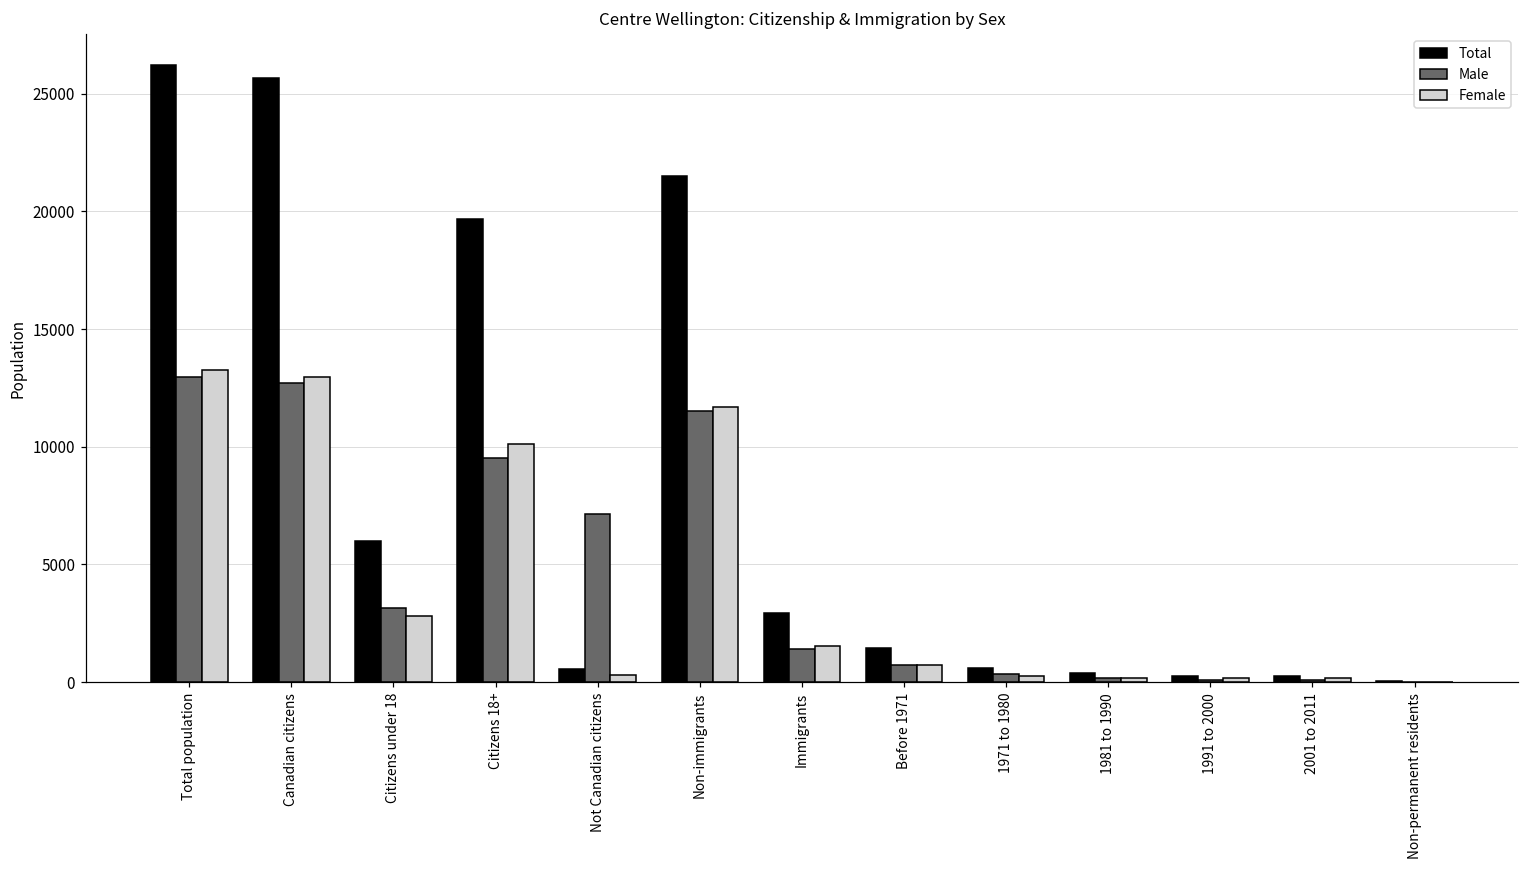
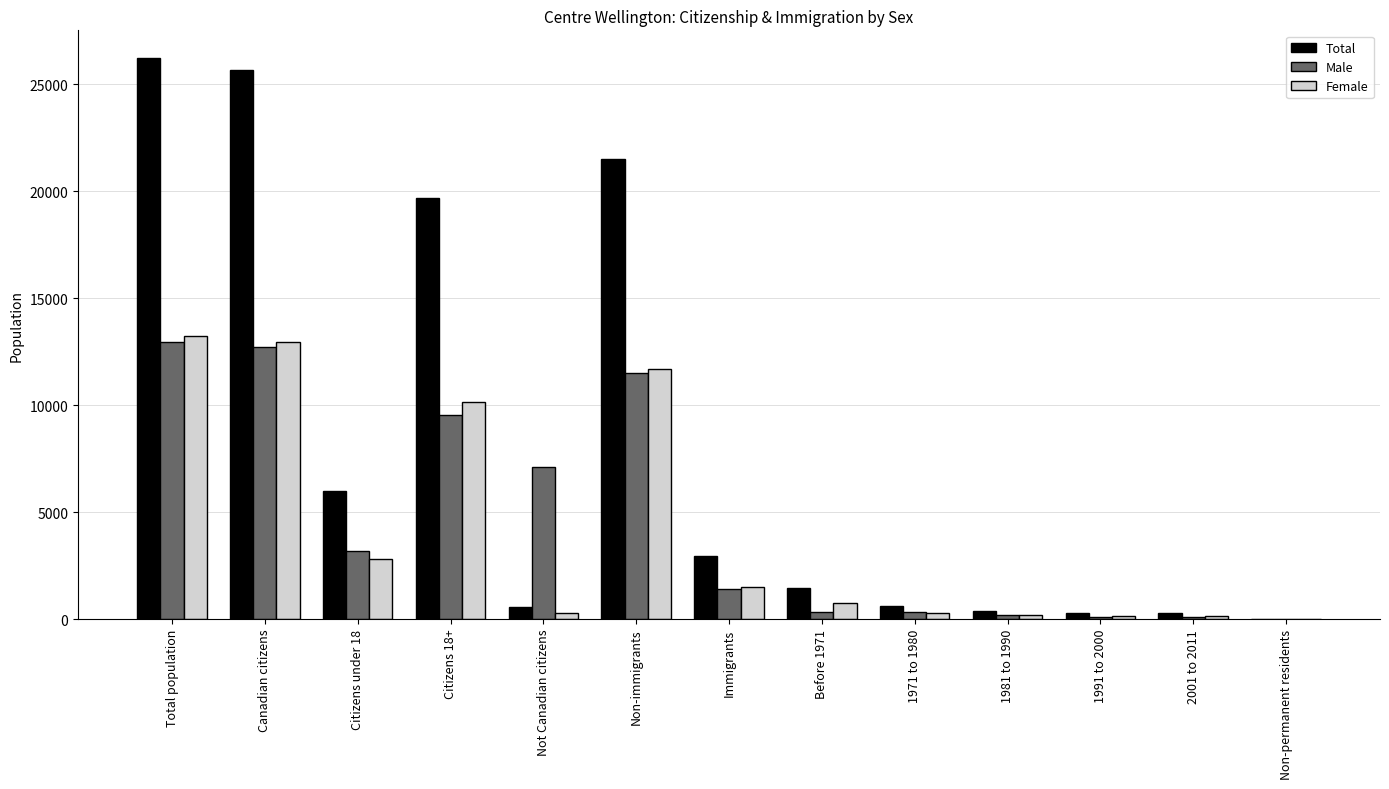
Male, Before 1971: 700 -> 300
